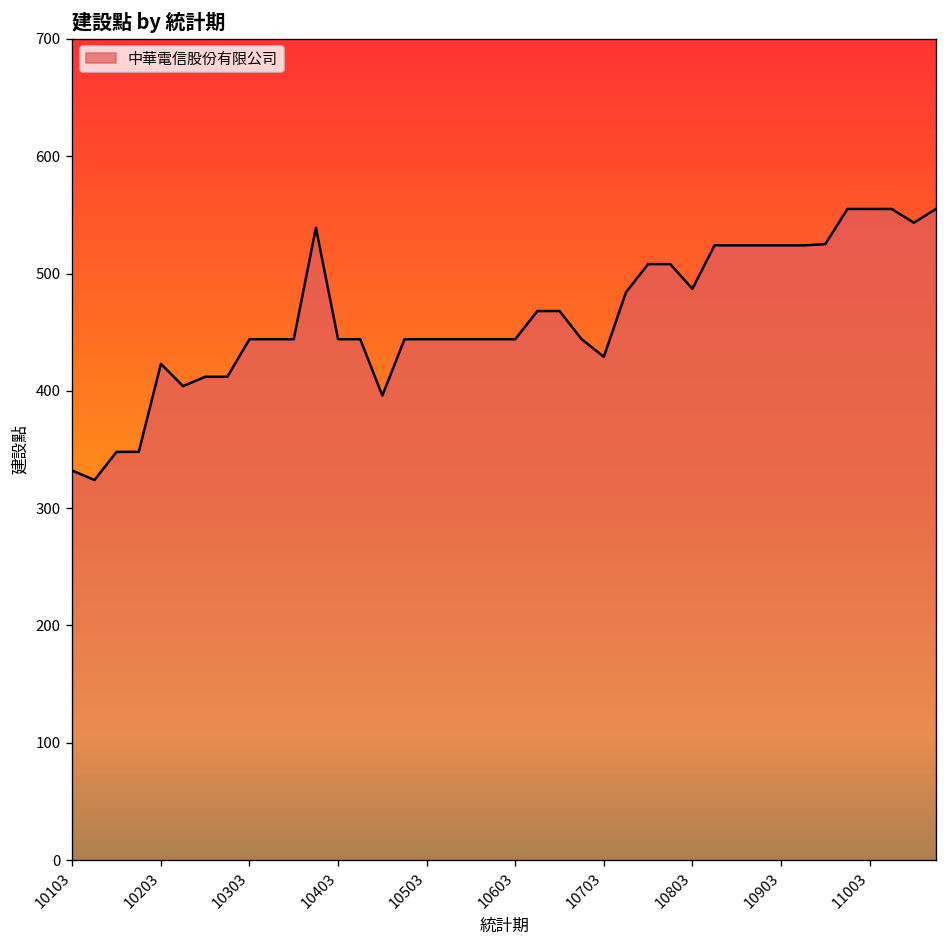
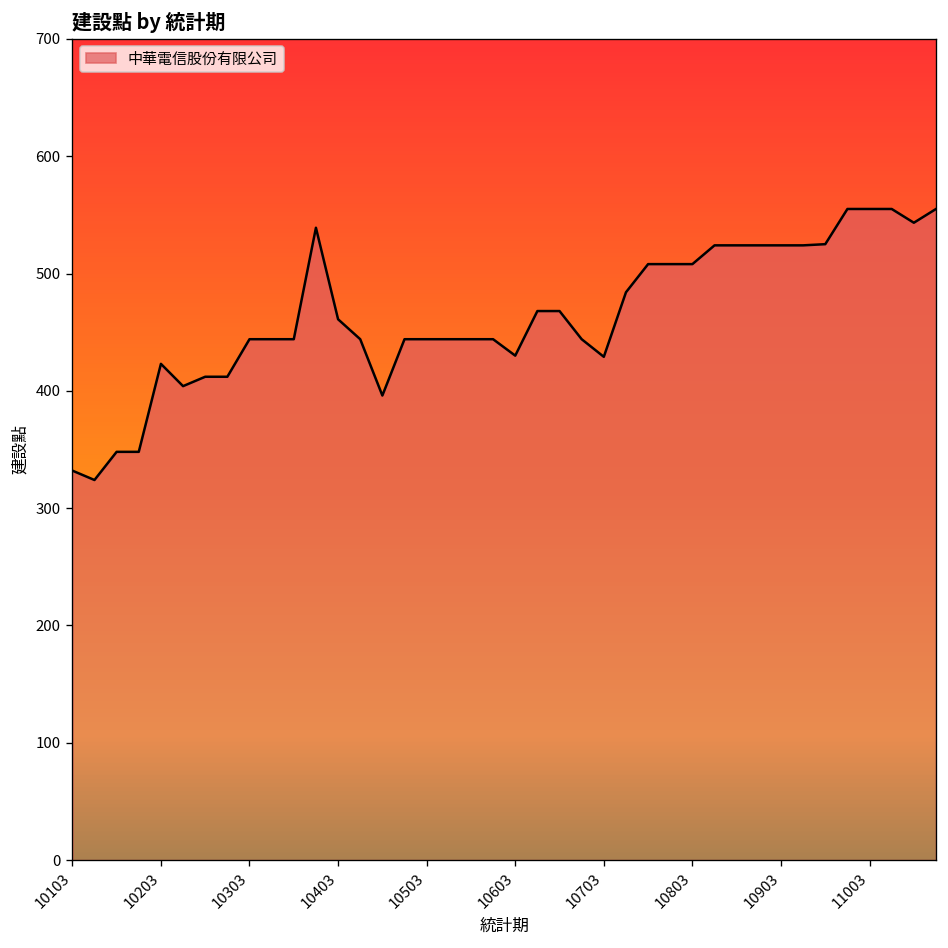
10403: 440 -> 460
10603: 440 -> 430
10803: 490 -> 510
